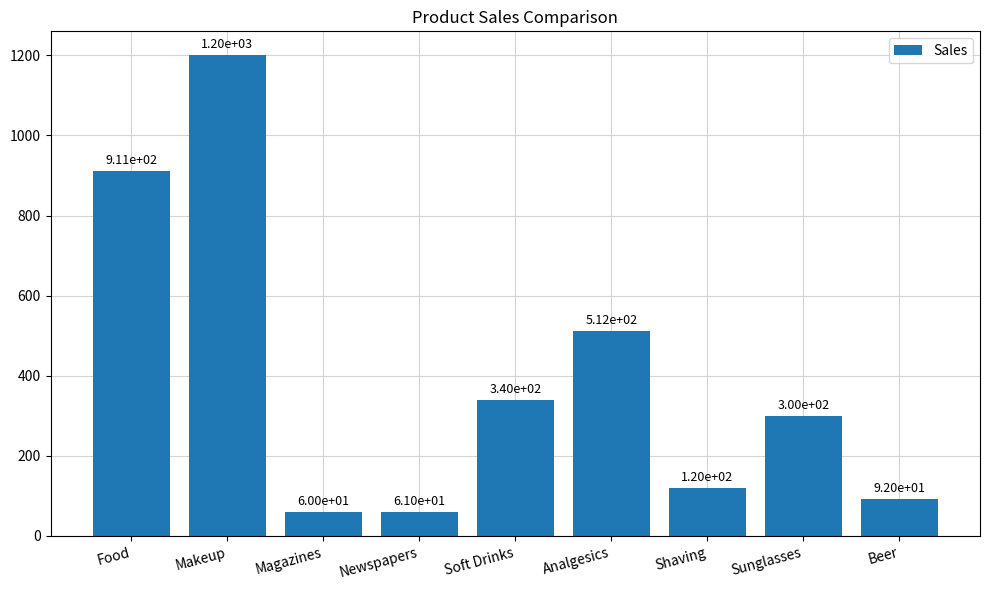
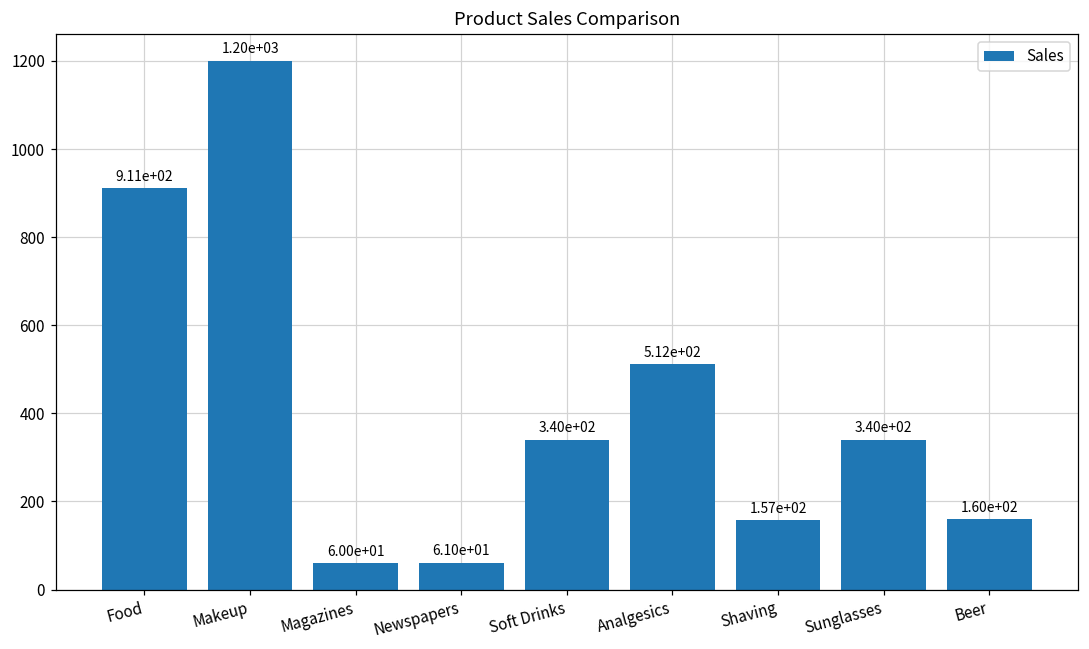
Shaving: 1.20e+02 -> 1.57e+02
Sunglasses: 3.00e+02 -> 3.40e+02
Beer: 9.20e+01 -> 1.60e+02
